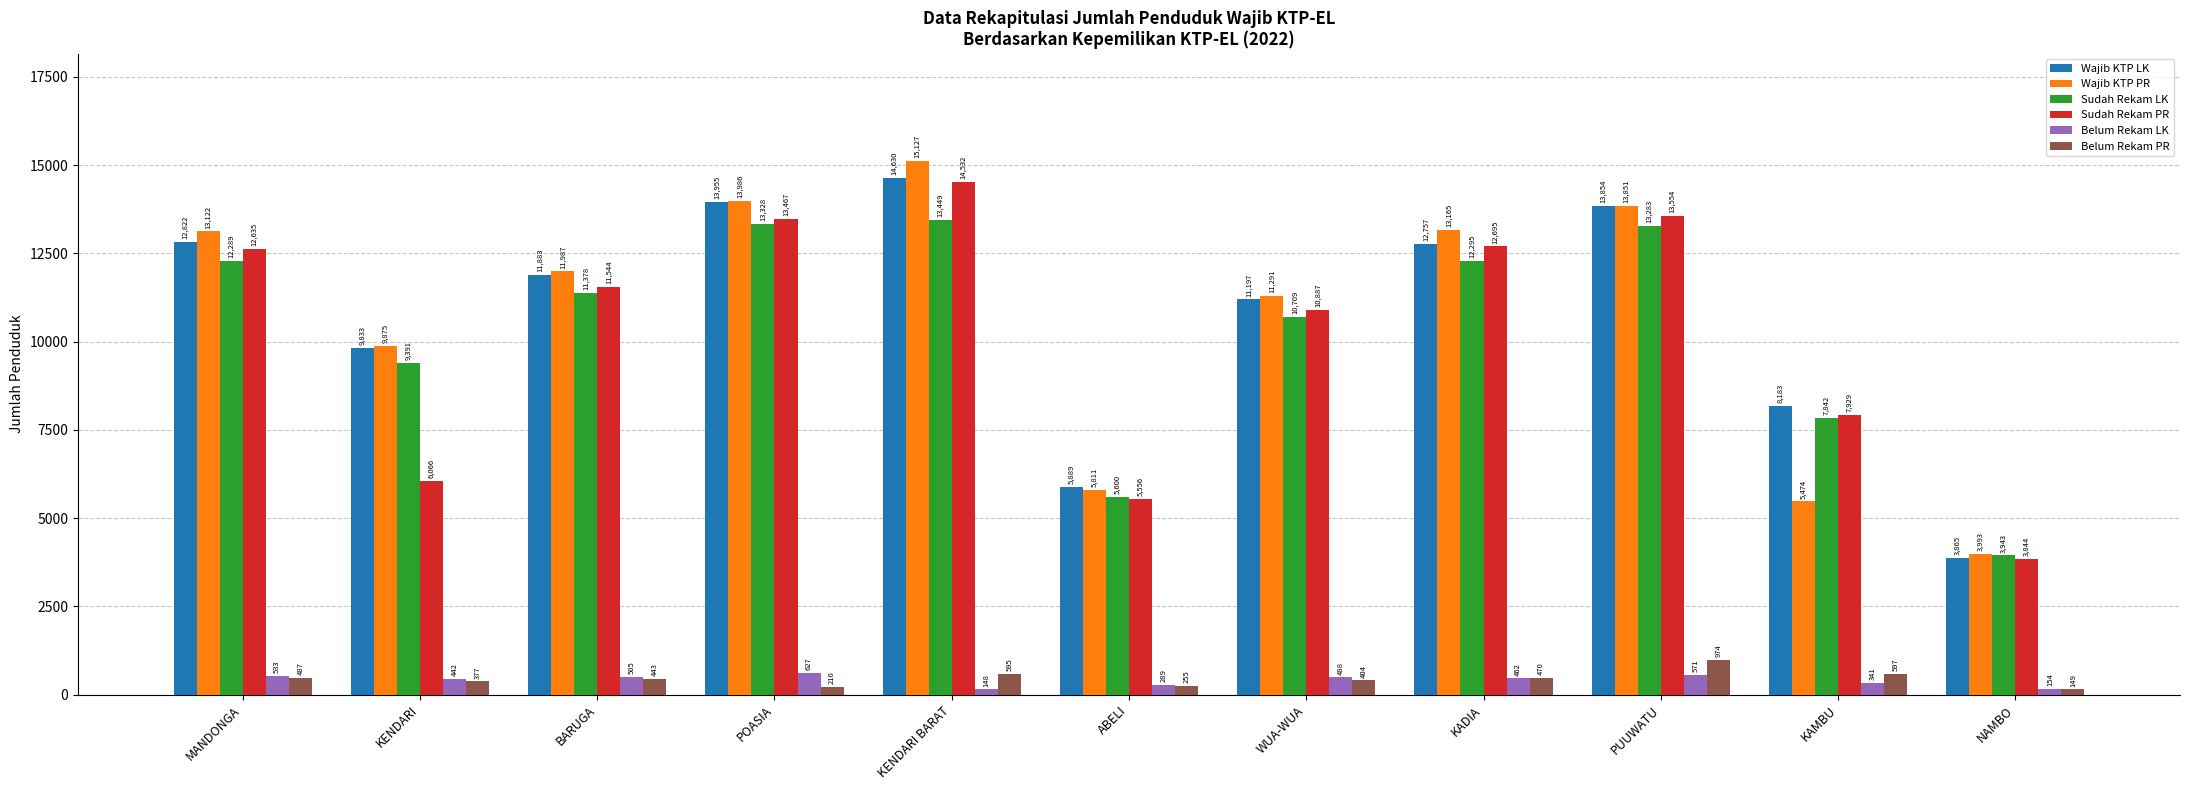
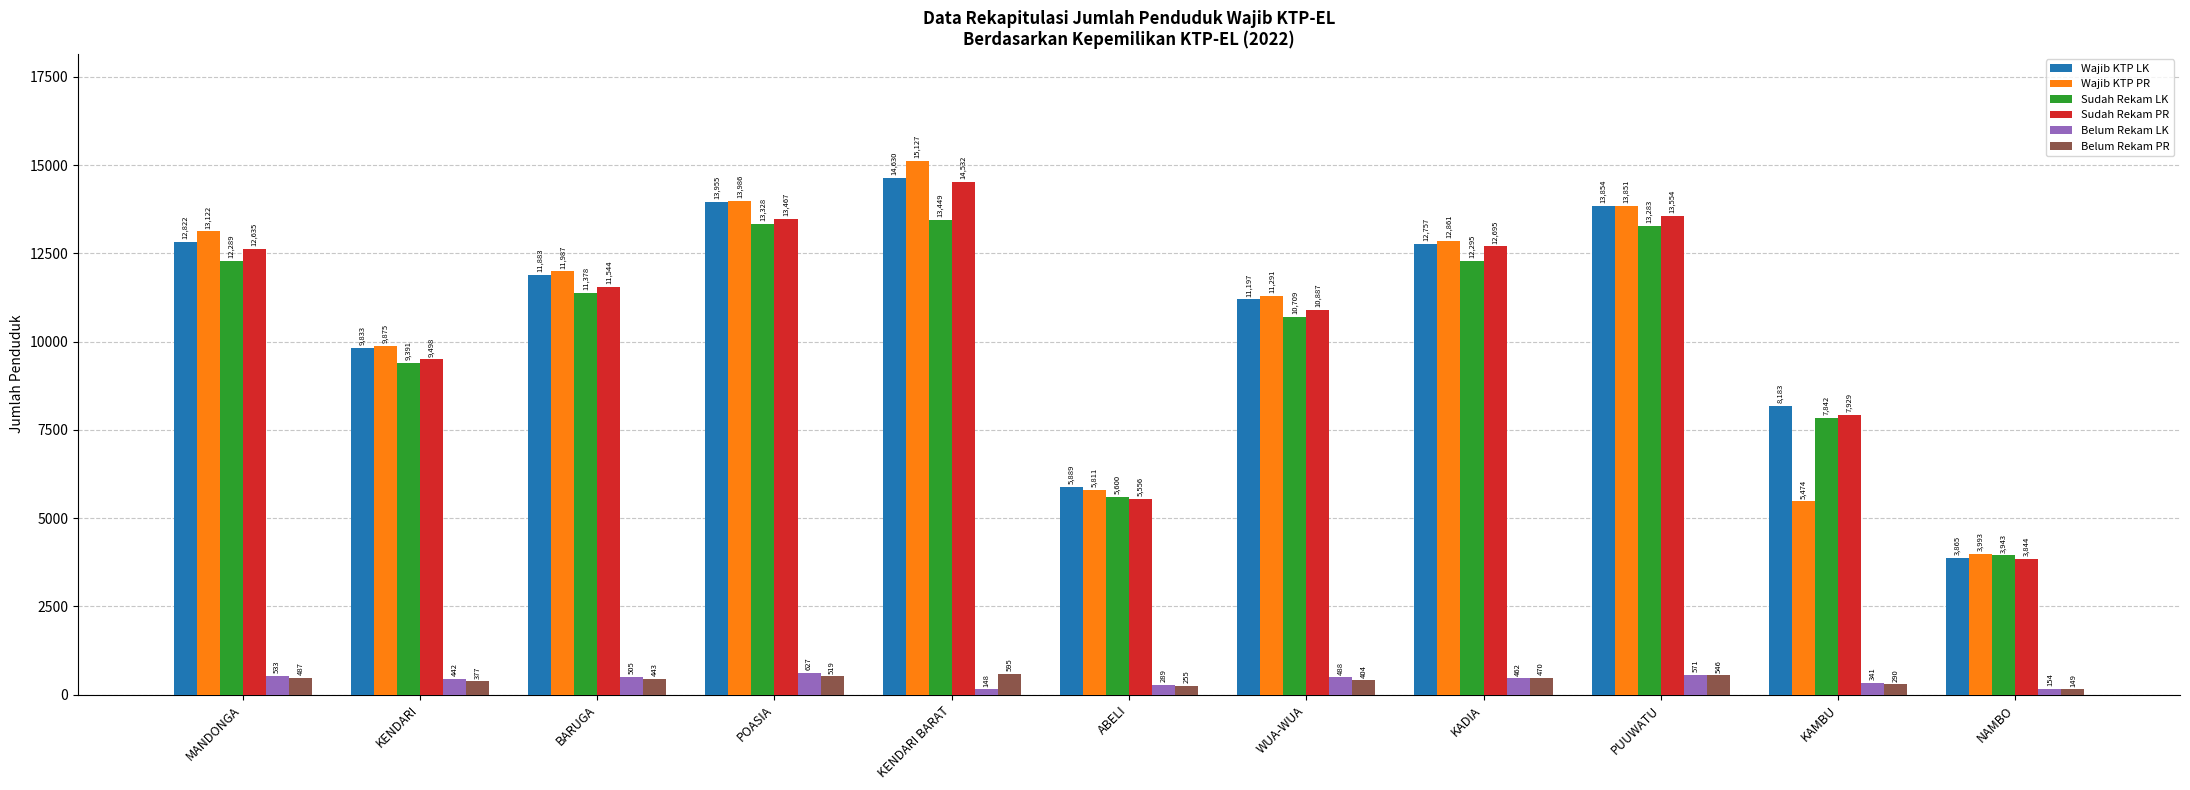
Sudah Rekam PR, KENDARI: 6,066 -> 9,498
Belum Rekam PR, POASIA: 210 -> 519
Wajib KTP PR, KADIA: 13,165 -> 12,861
Belum Rekam PR, PUUWATU: 974 -> 546
Belum Rekam PR, KAMBU: 597 -> 290
